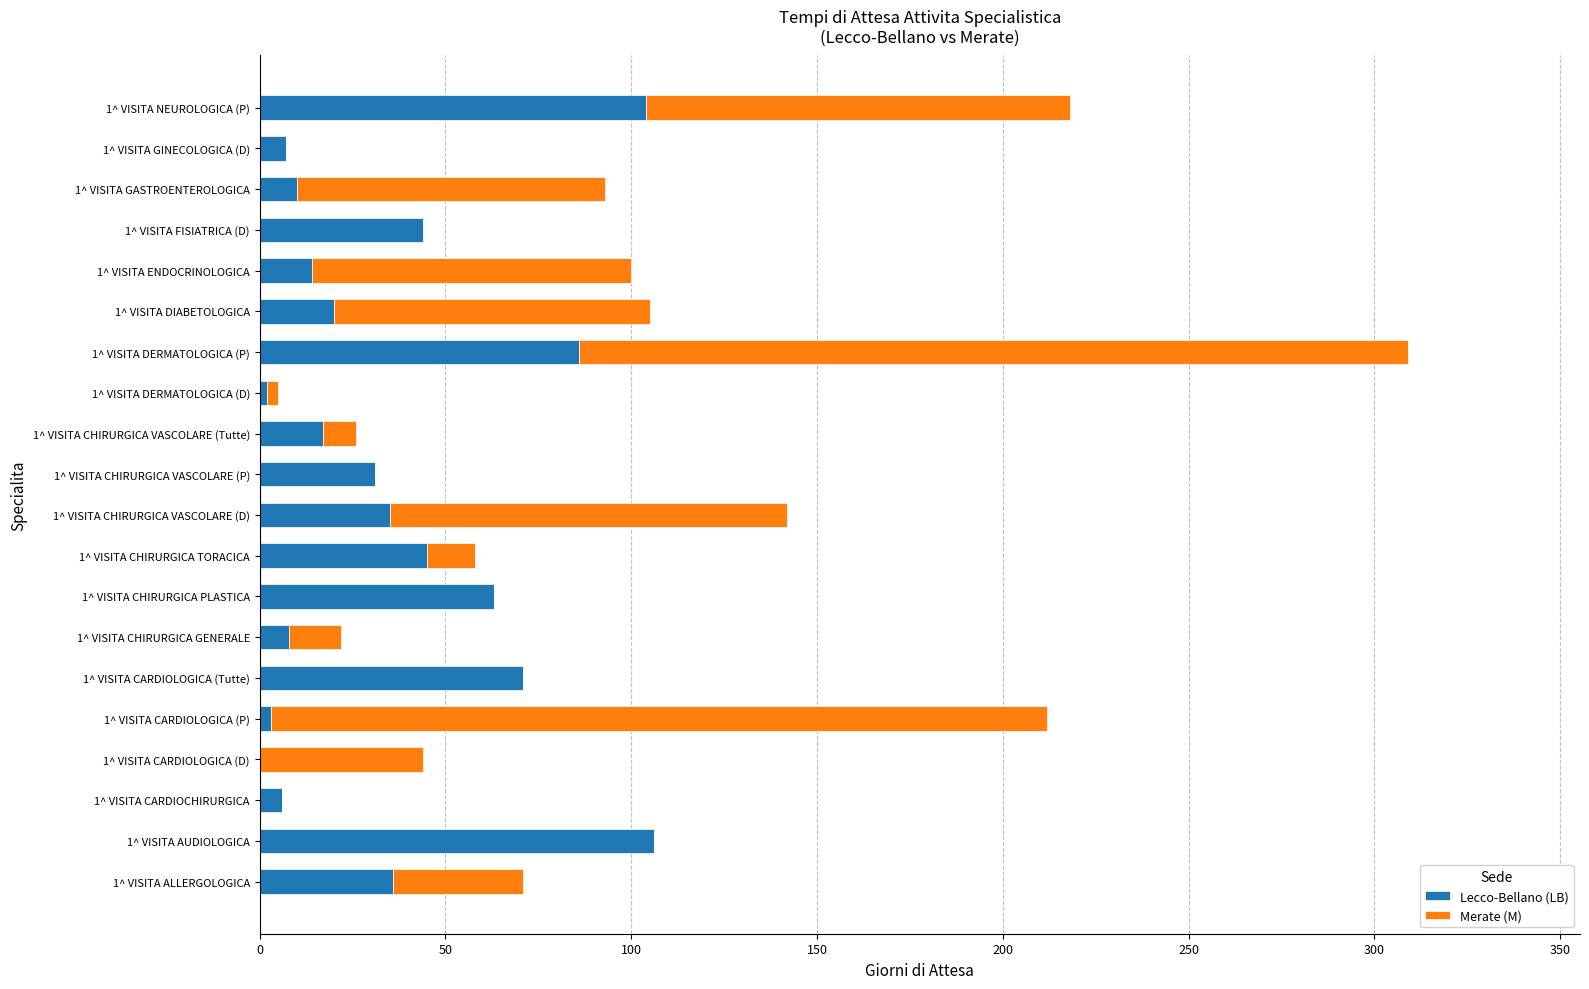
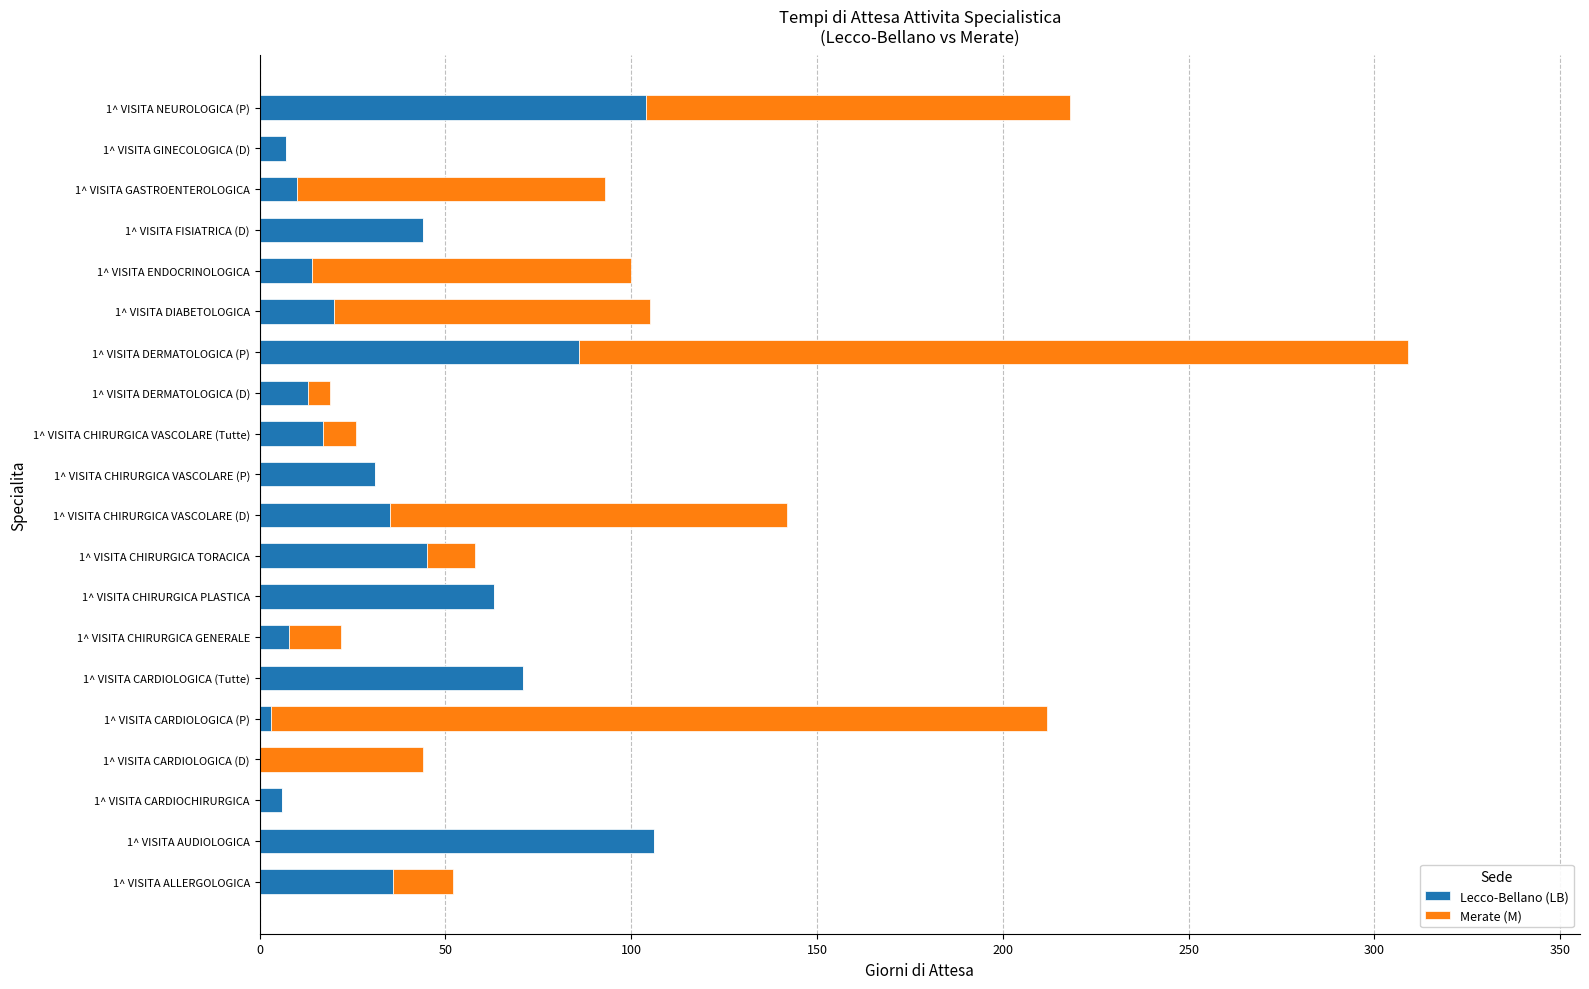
Lecco-Bellano (LB), 1^ VISITA DERMATOLOGICA (D): 2 -> 13
Merate (M), 1^ VISITA DERMATOLOGICA (D): 3 -> 6
Merate (M), 1^ VISITA ALLERGOLOGICA: 35 -> 16
